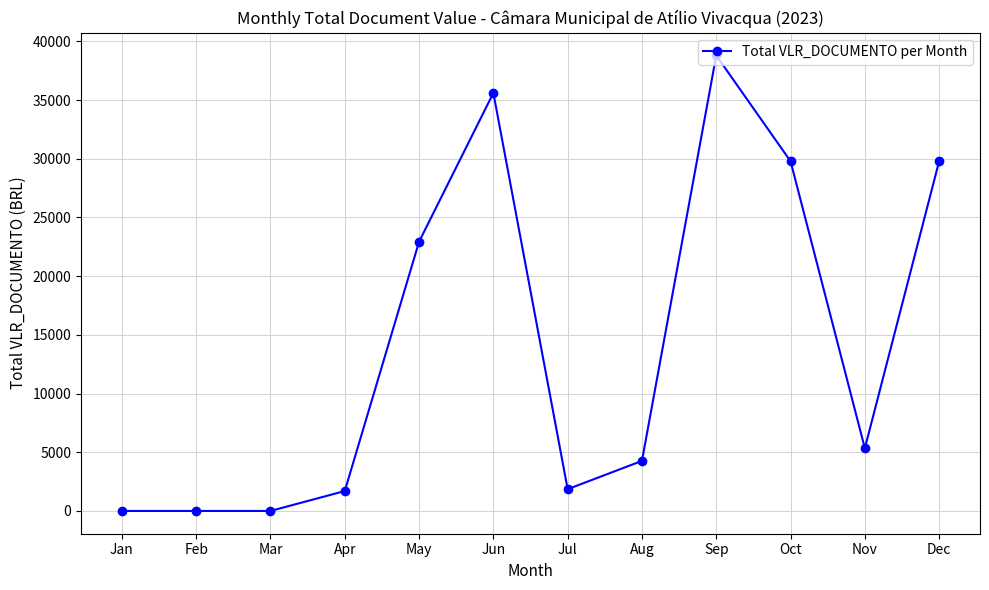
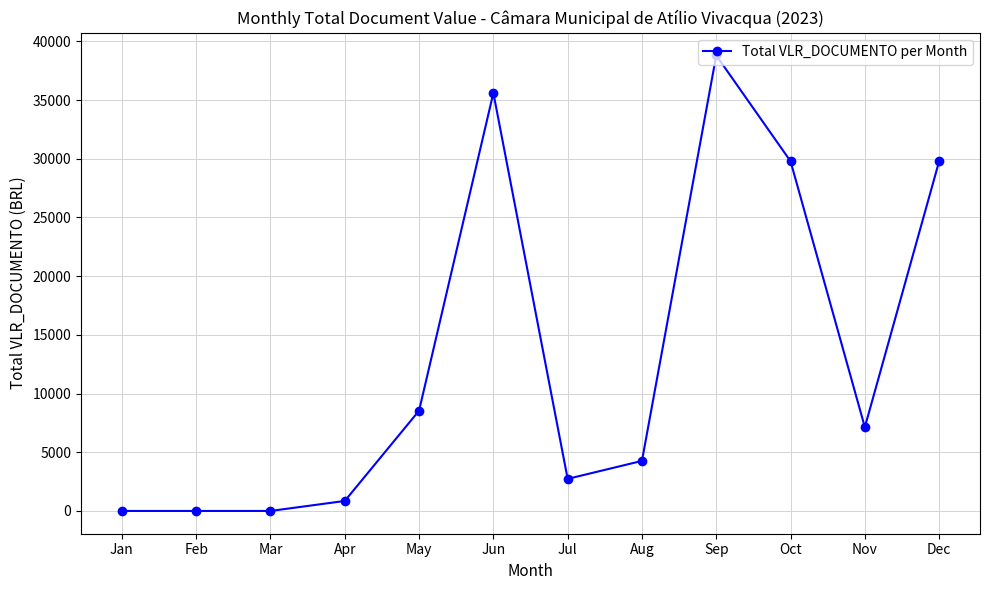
Apr: 1700 -> 900
May: 22900 -> 8500
Jul: 1900 -> 2700
Nov: 5300 -> 7100
